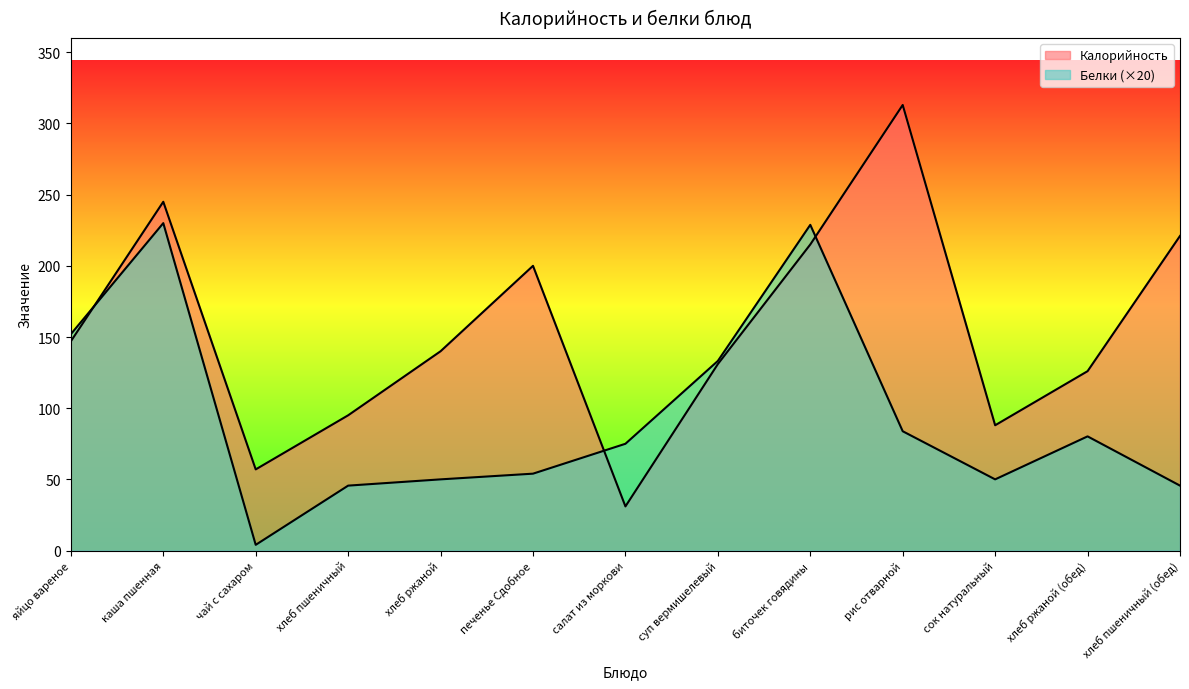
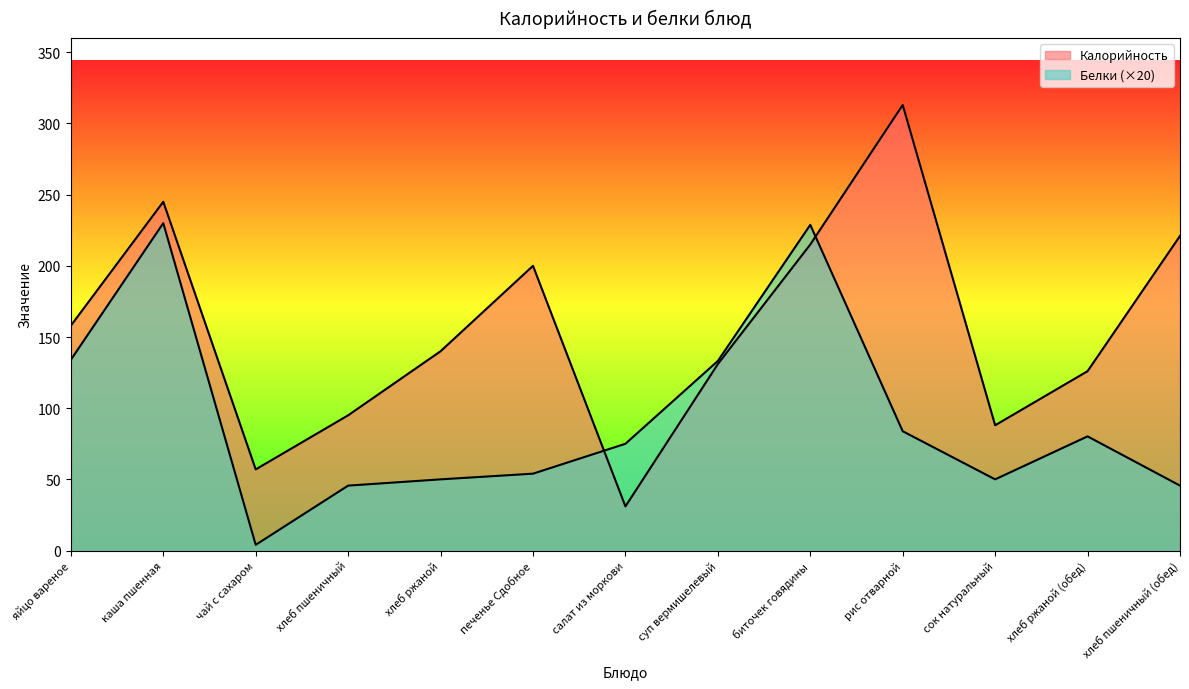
Калорийность, яйцо вареное: 147 -> 158
Белки (×20), яйцо вареное: 152 -> 134
